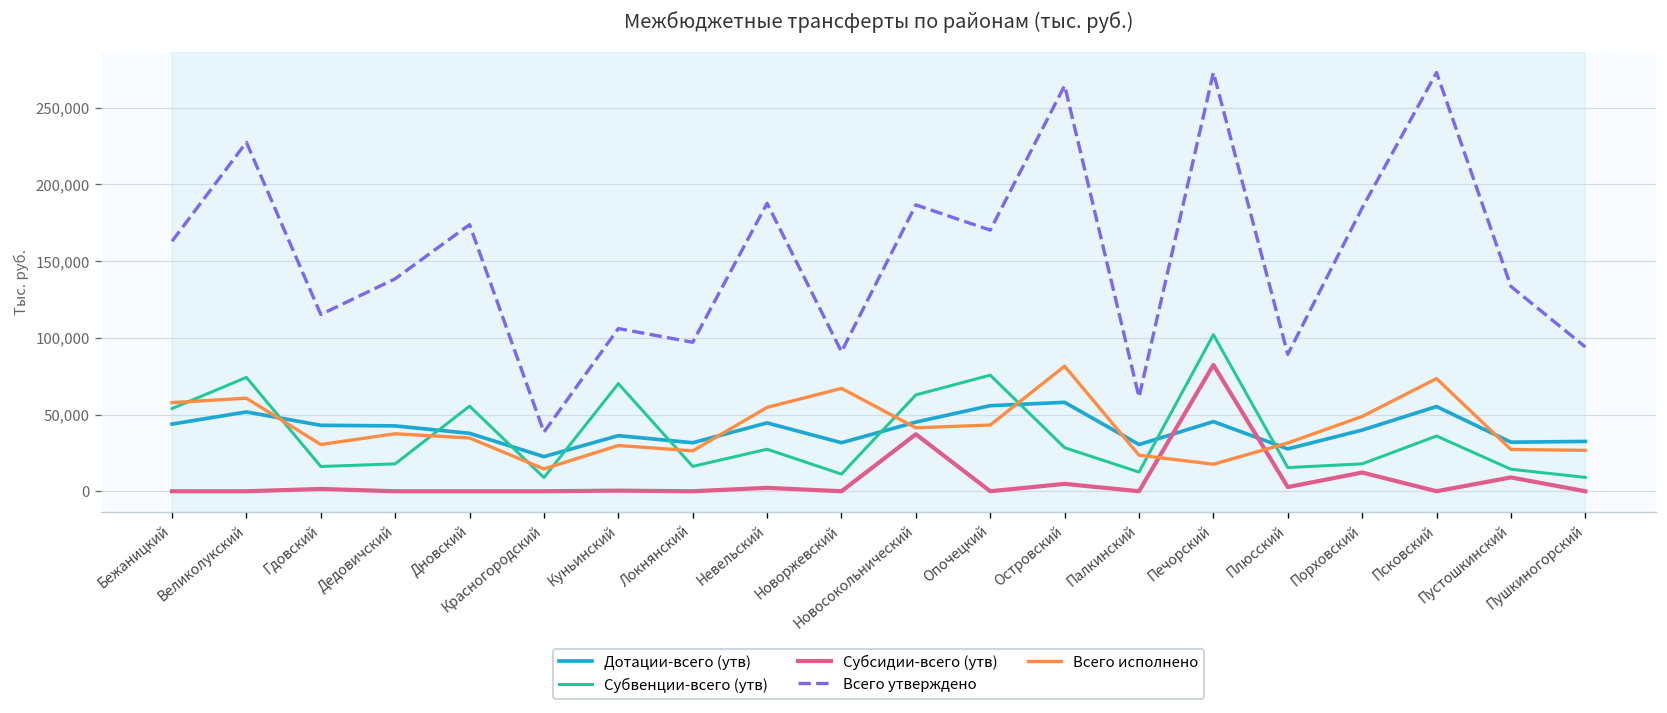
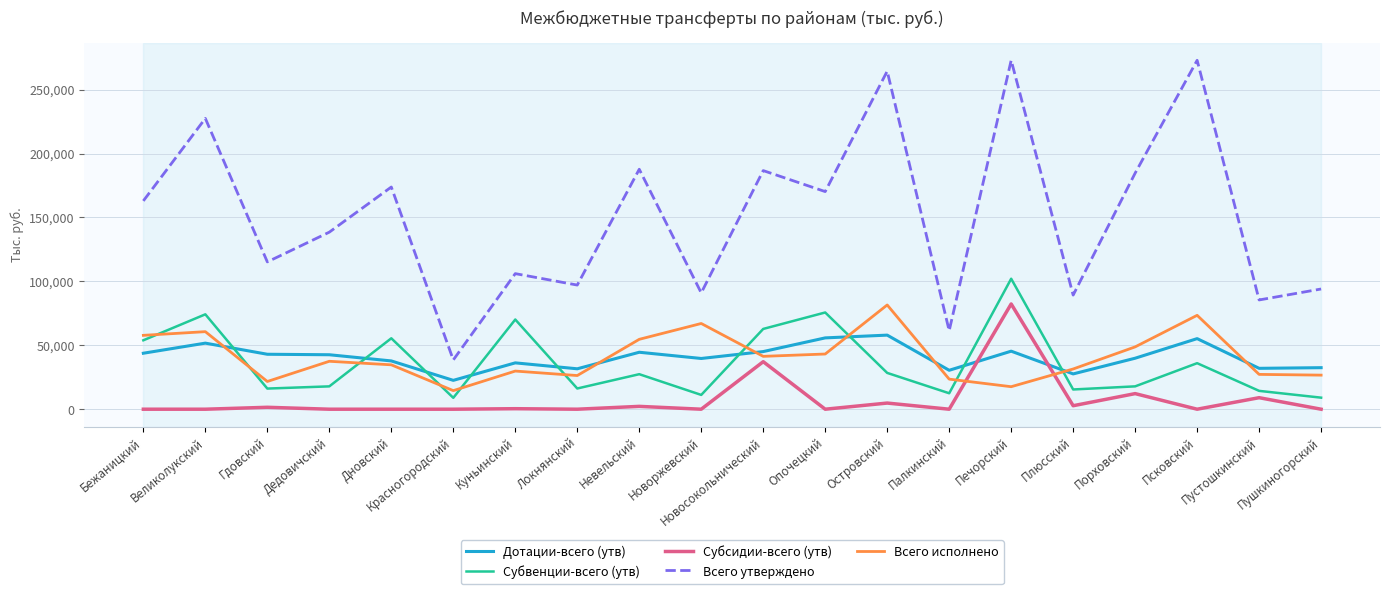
Всего исполнено, Гдовский: 30,000 -> 22,000
Дотации-всего (утв), Новоржевский: 32,000 -> 40,000
Всего утверждено, Пустошкинский: 134,000 -> 85,000
